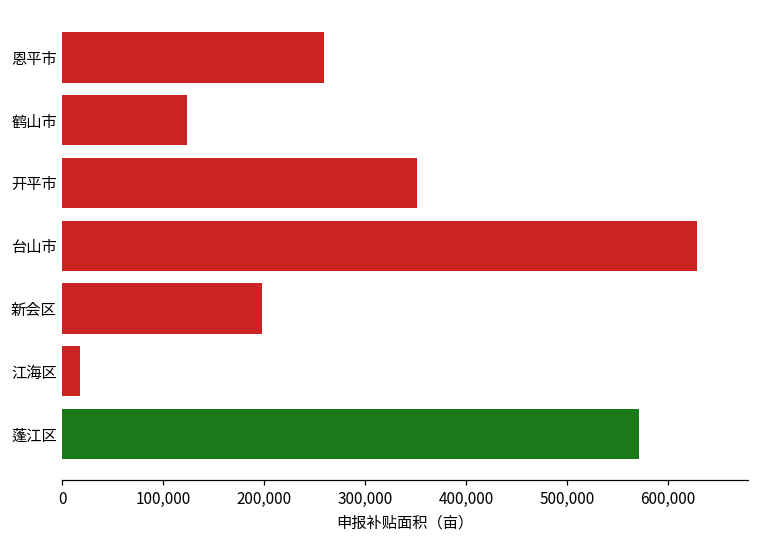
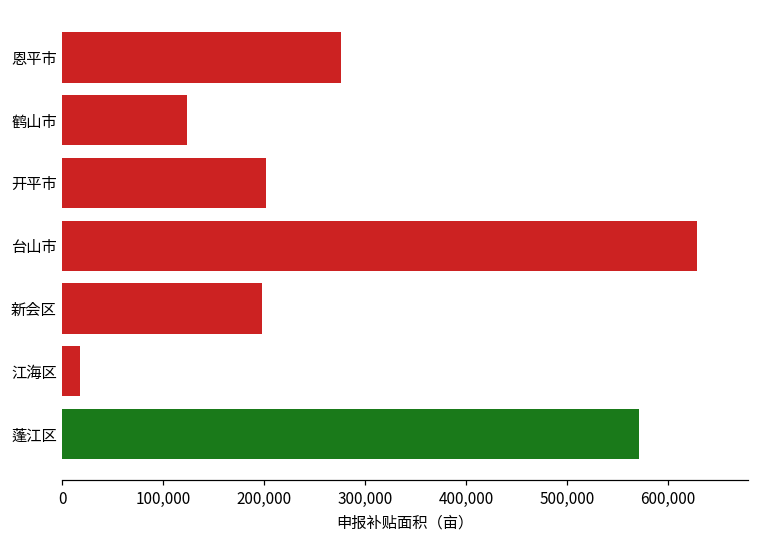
恩平市: 260,000 -> 280,000
开平市: 350,000 -> 200,000
